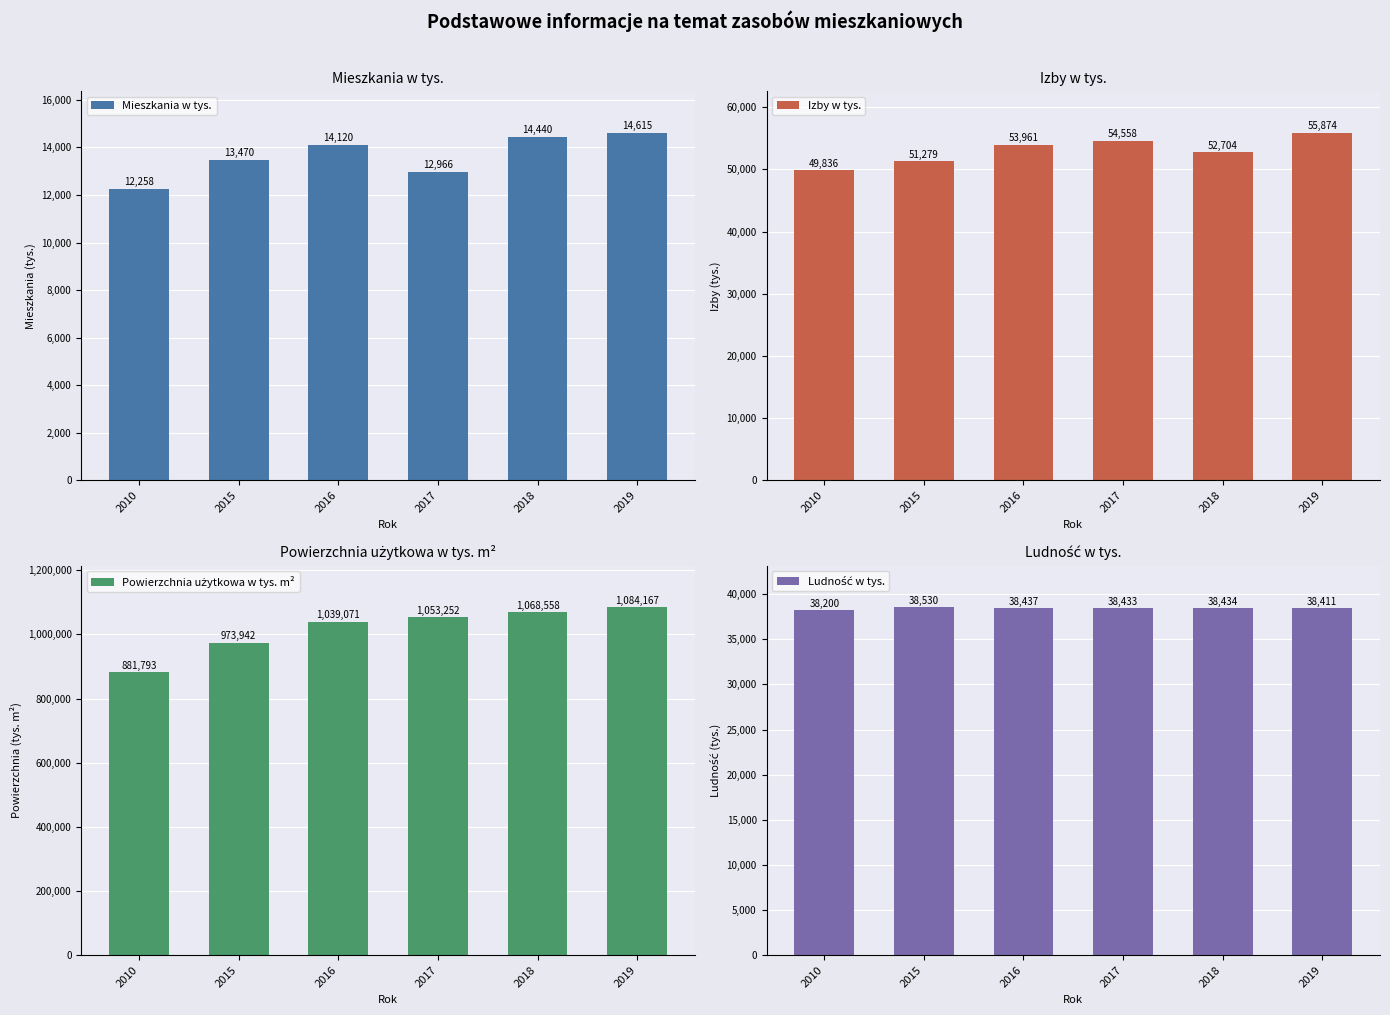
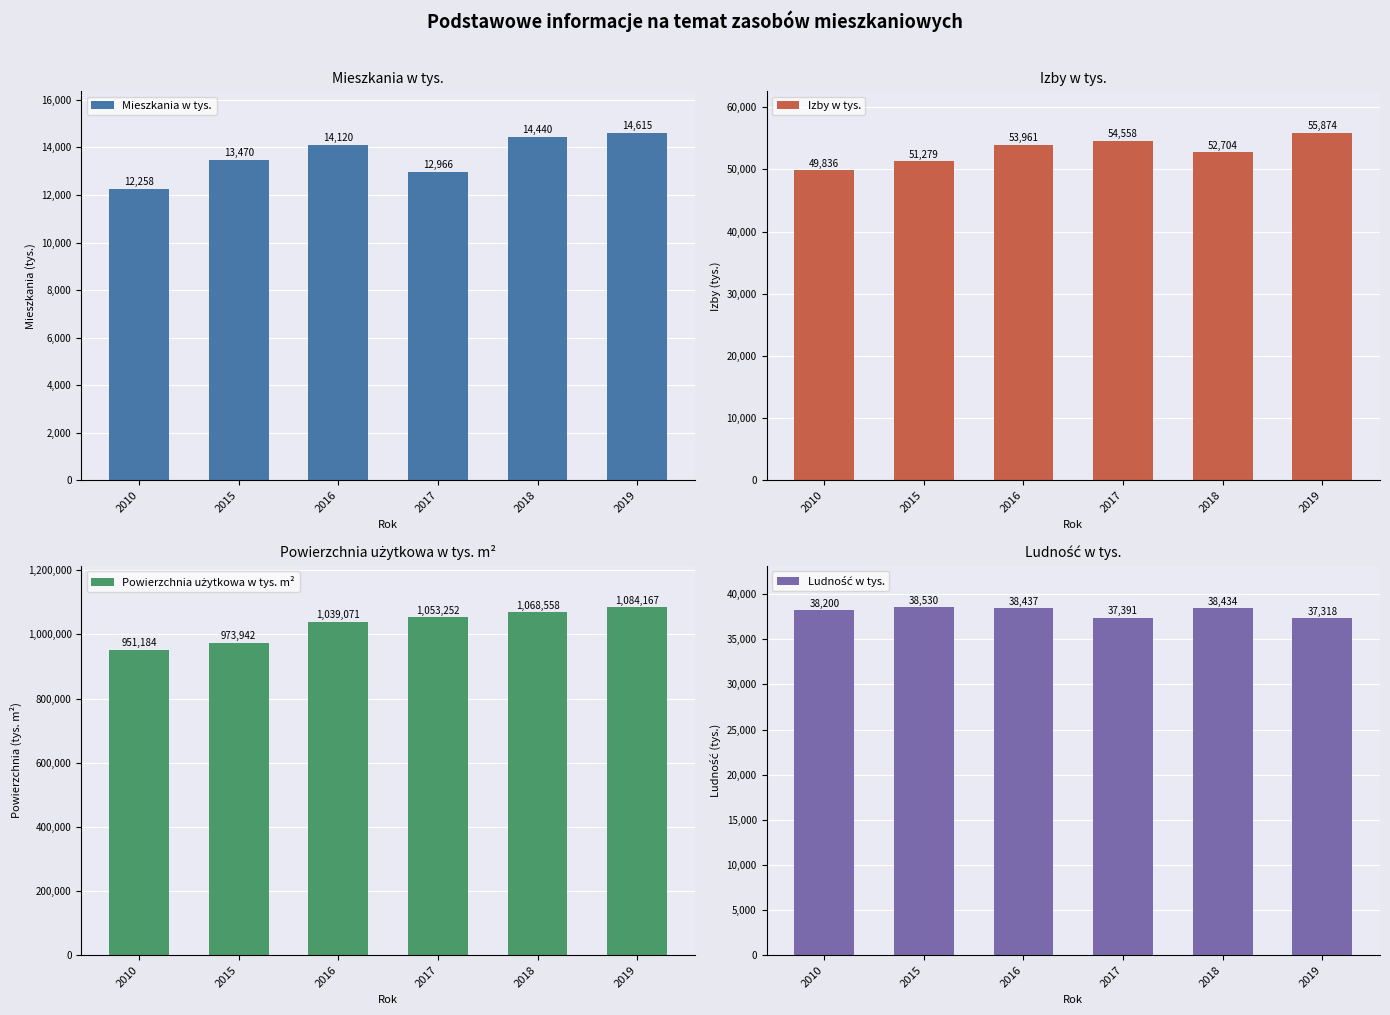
Powierzchnia użytkowa w tys. m², 2010: 881,793 -> 951,184
Ludność w tys., 2017: 38,433 -> 37,391
Ludność w tys., 2019: 38,411 -> 37,318
